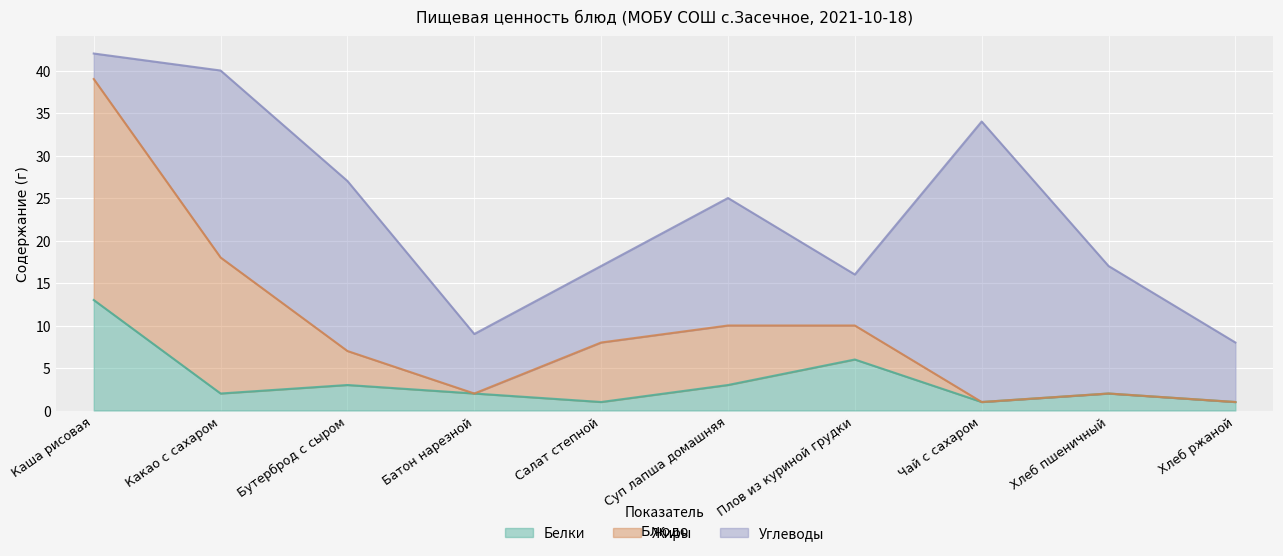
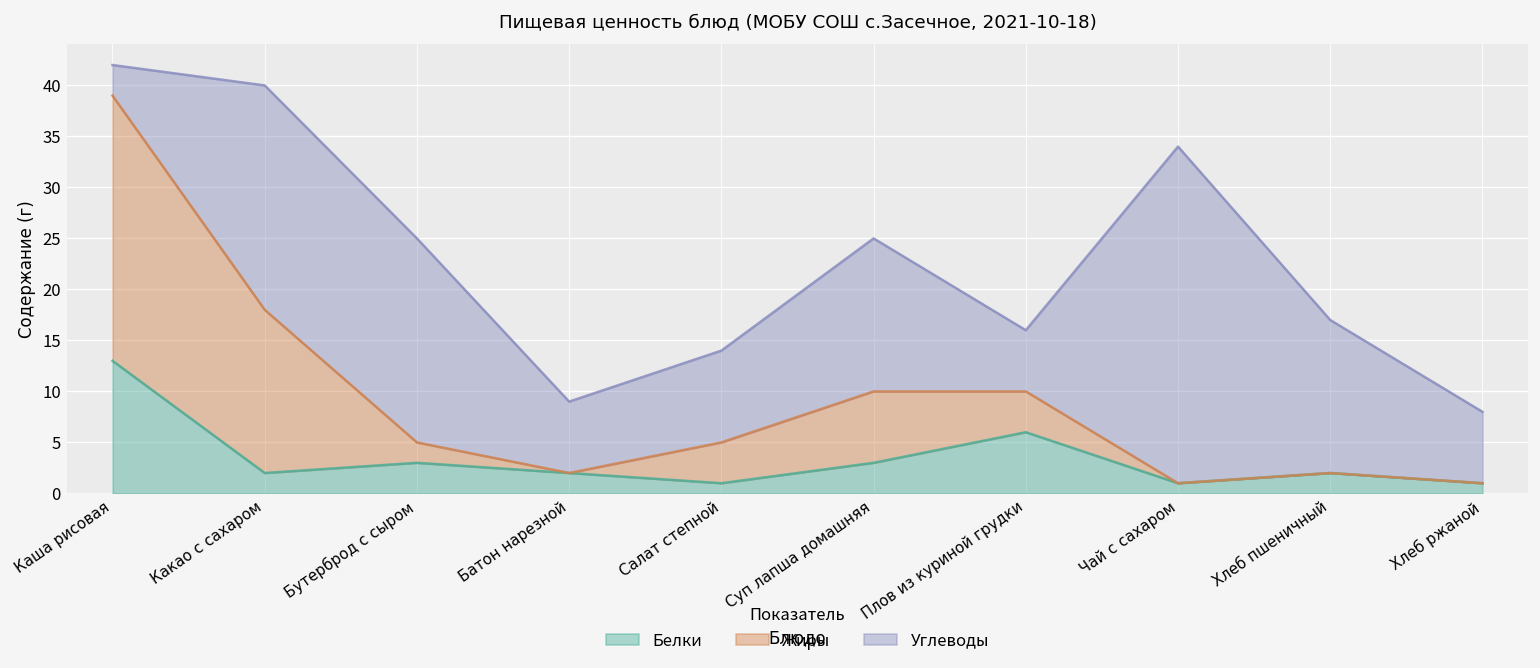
Жиры, Бутерброд с сыром: 4 -> 2
Жиры, Салат степной: 7 -> 4
